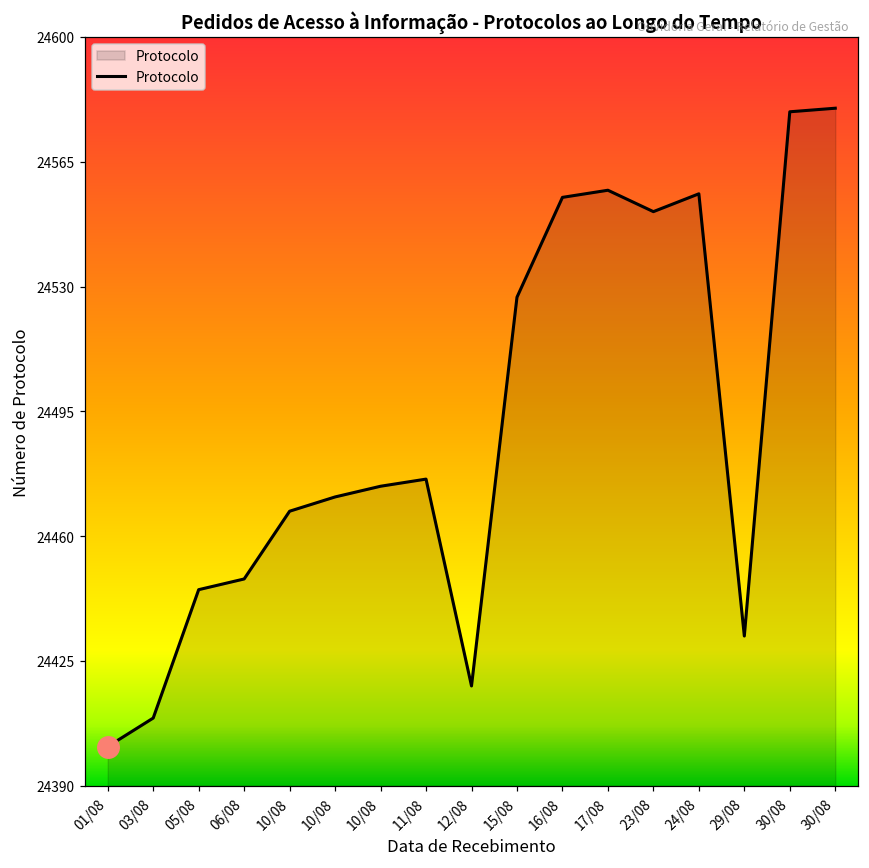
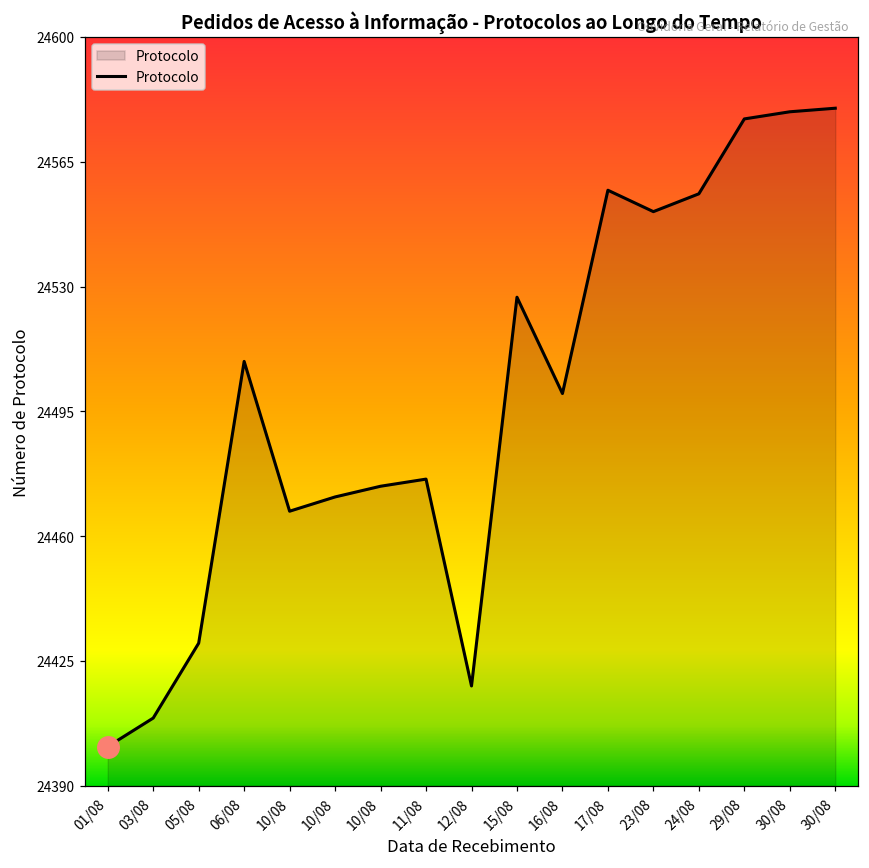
Protocolo, 05/08: 24445 -> 24430
Protocolo, 06/08: 24448 -> 24509
Protocolo, 16/08: 24555 -> 24500
Protocolo, 29/08: 24432 -> 24577
